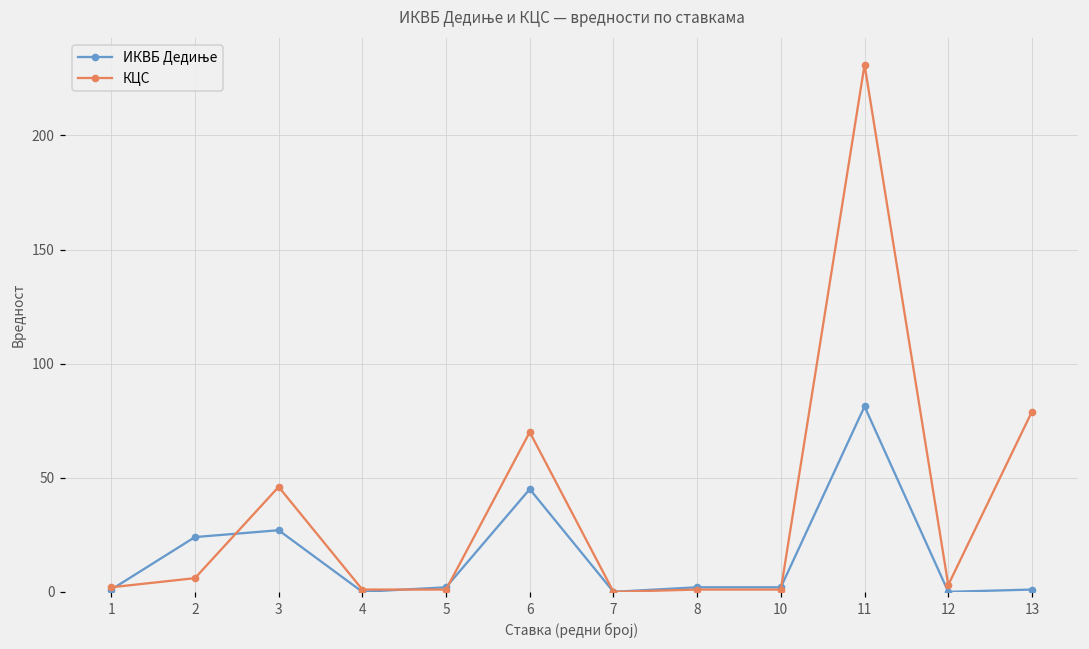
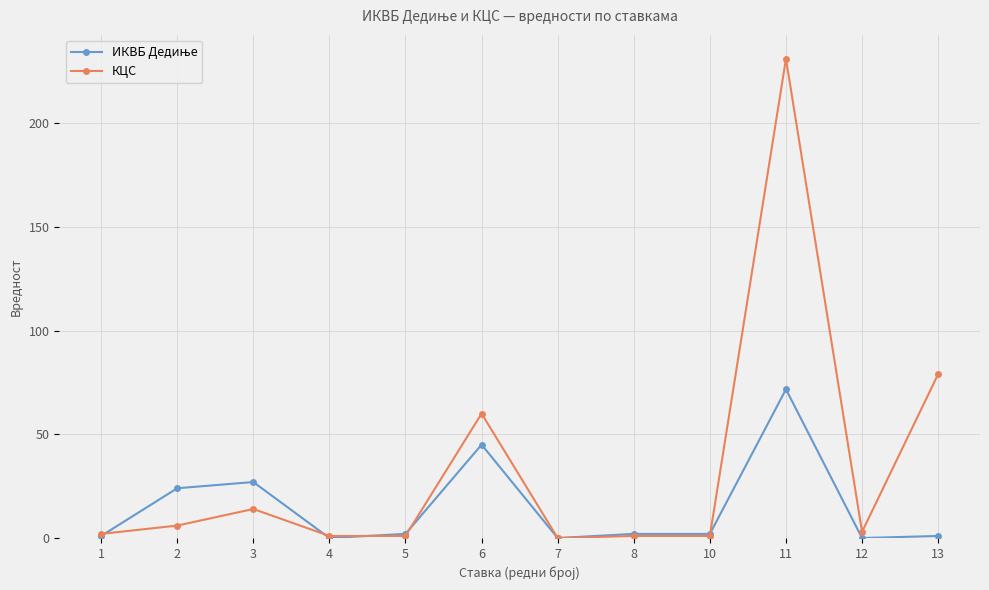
КЦС, 3: 46 -> 14
КЦС, 6: 70 -> 60
ИКВБ Дедиње, 11: 81 -> 72
